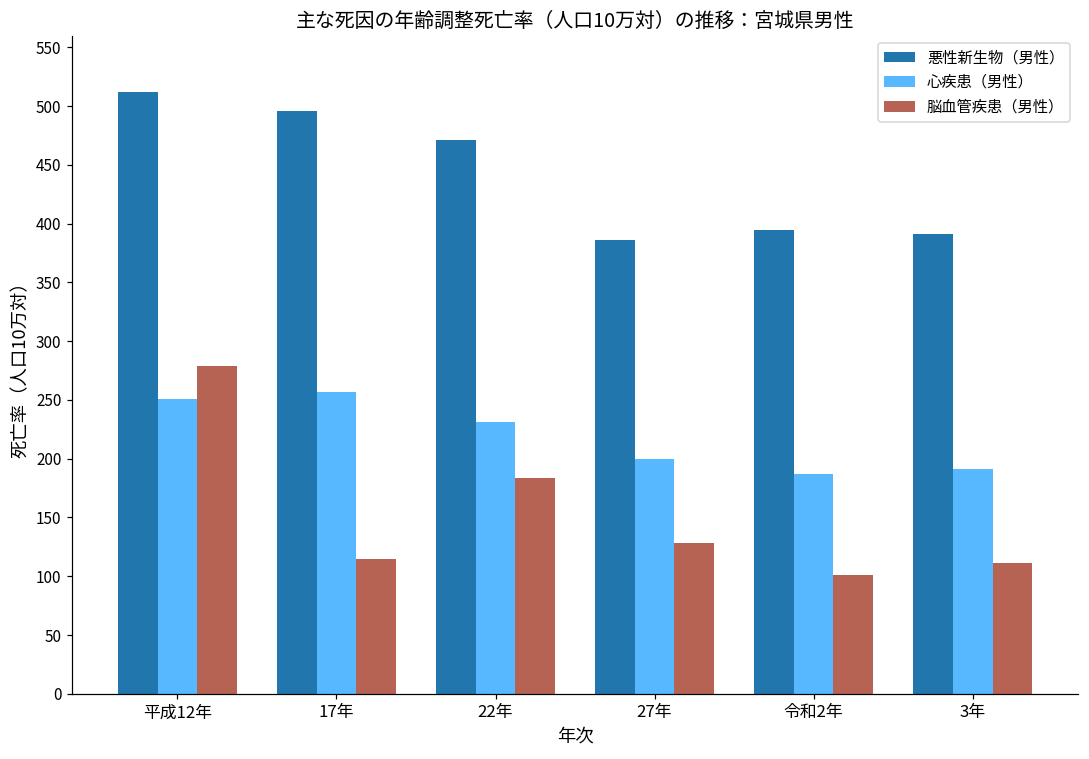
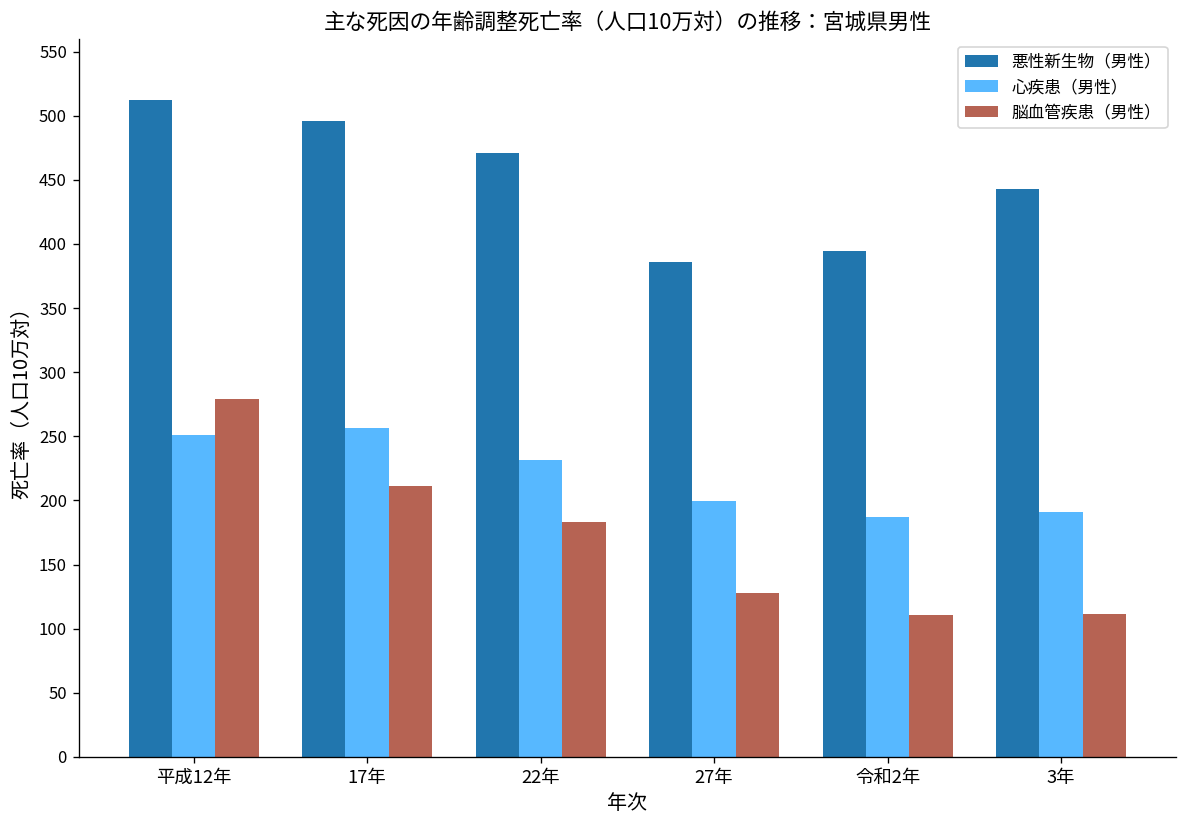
脳血管疾患（男性）, 17年: 114 -> 211
脳血管疾患（男性）, 令和2年: 101 -> 111
悪性新生物（男性）, 3年: 392 -> 443
